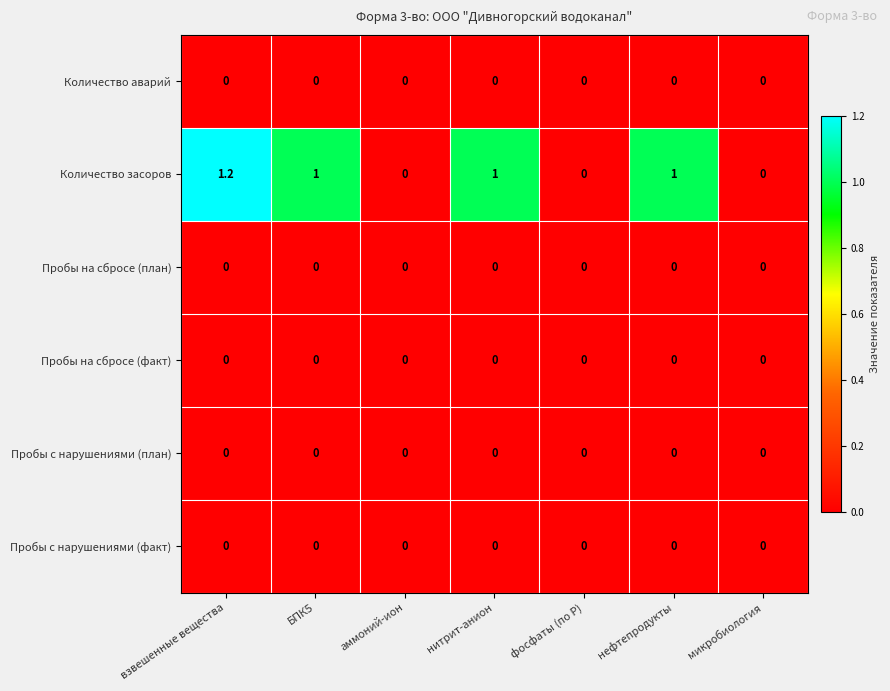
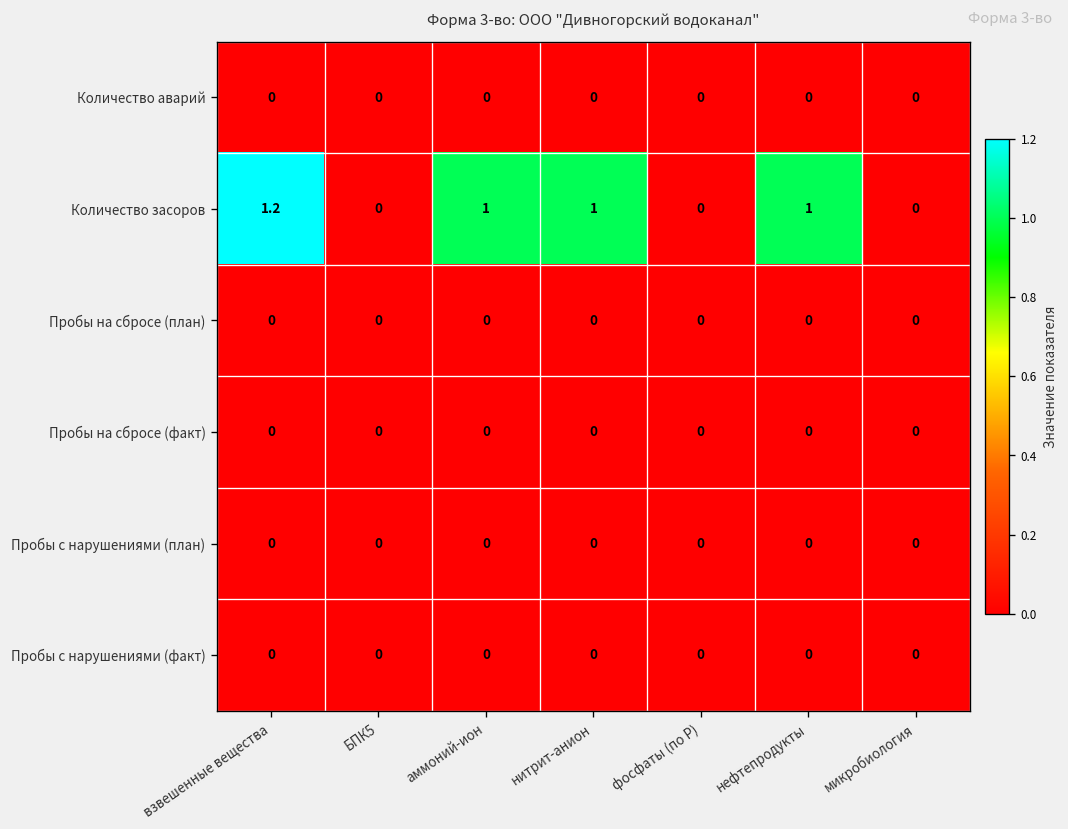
Количество засоров, БПК5: 1 -> 0
Количество засоров, аммоний-ион: 0 -> 1
